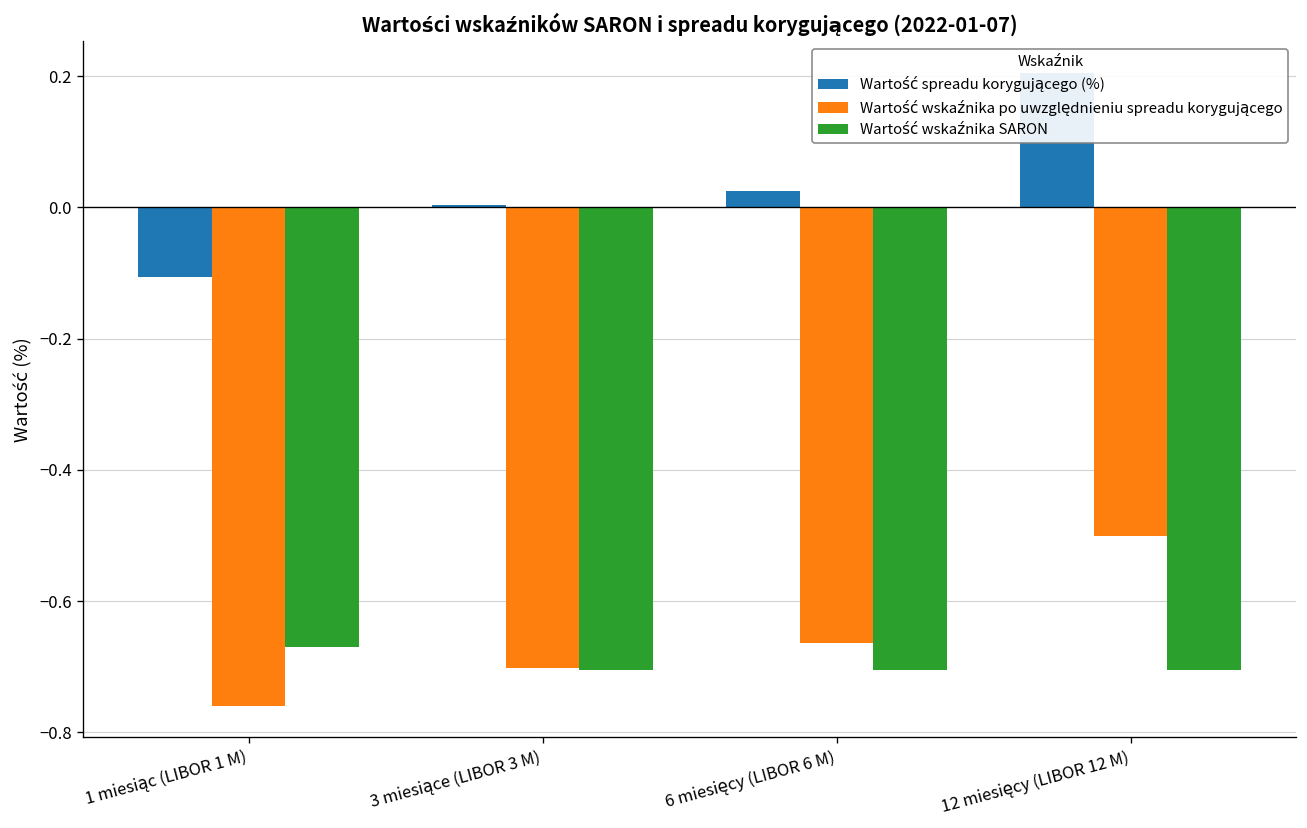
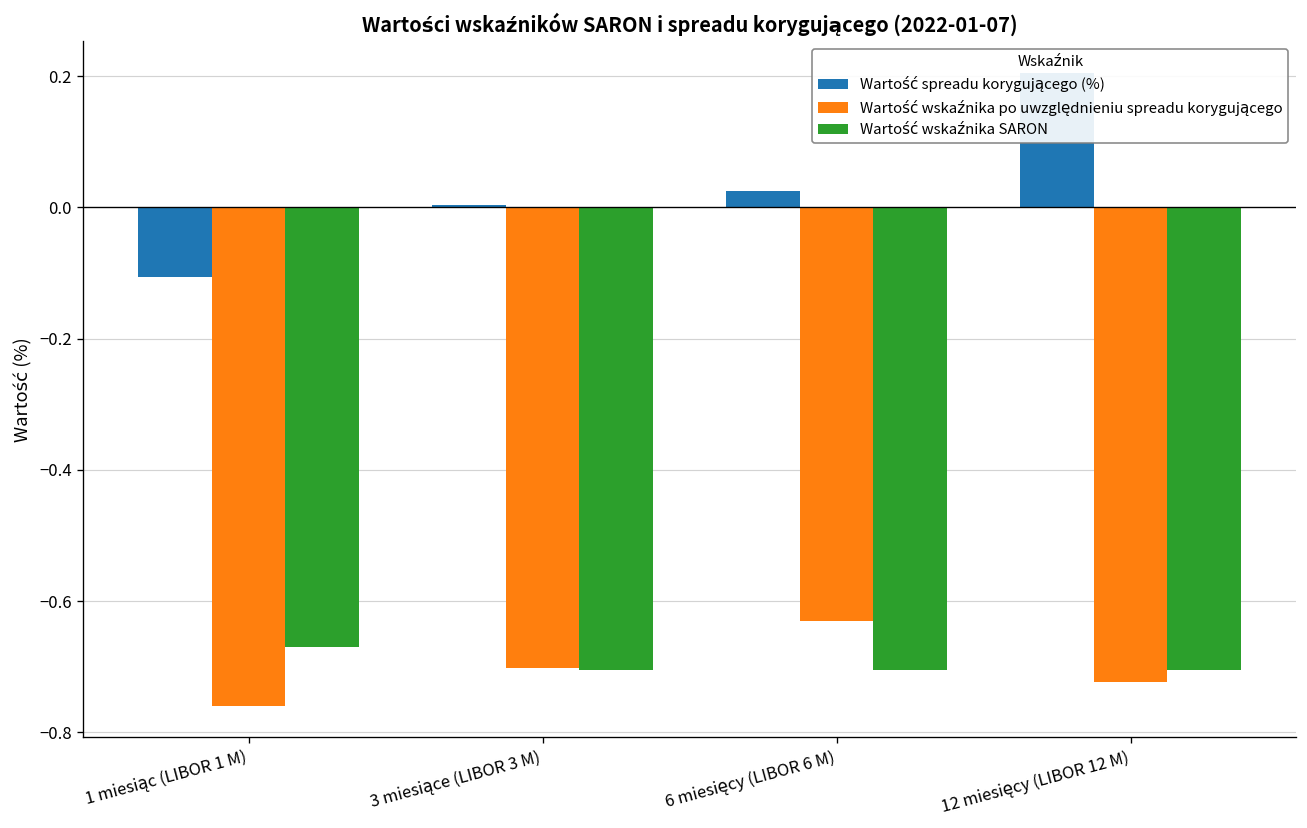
Wartość wskaźnika po uwzględnieniu spreadu korygującego, 6 miesięcy (LIBOR 6 M): -0.66 -> -0.63
Wartość wskaźnika po uwzględnieniu spreadu korygującego, 12 miesięcy (LIBOR 12 M): -0.50 -> -0.72
